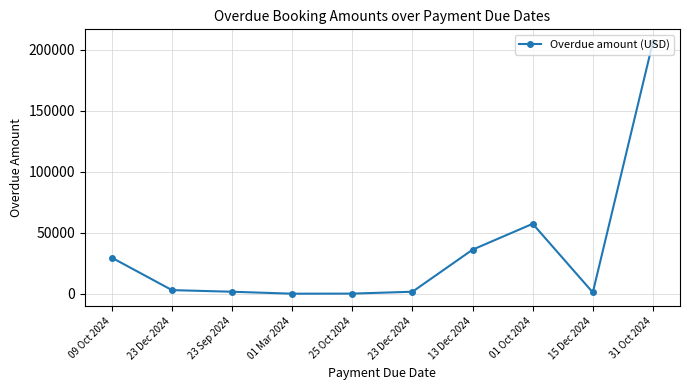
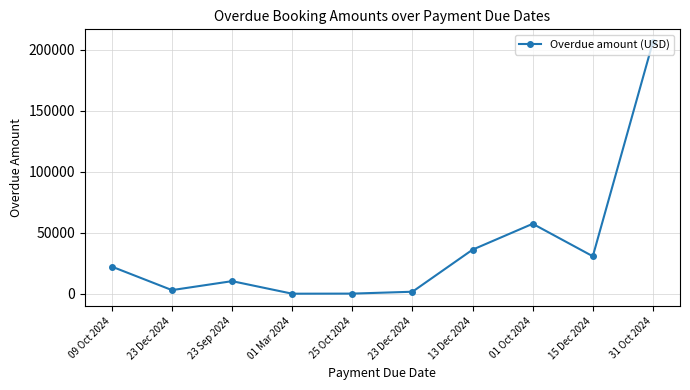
09 Oct 2024: 30000 -> 22000
23 Sep 2024: 2000 -> 10000
15 Dec 2024: 1000 -> 31000
